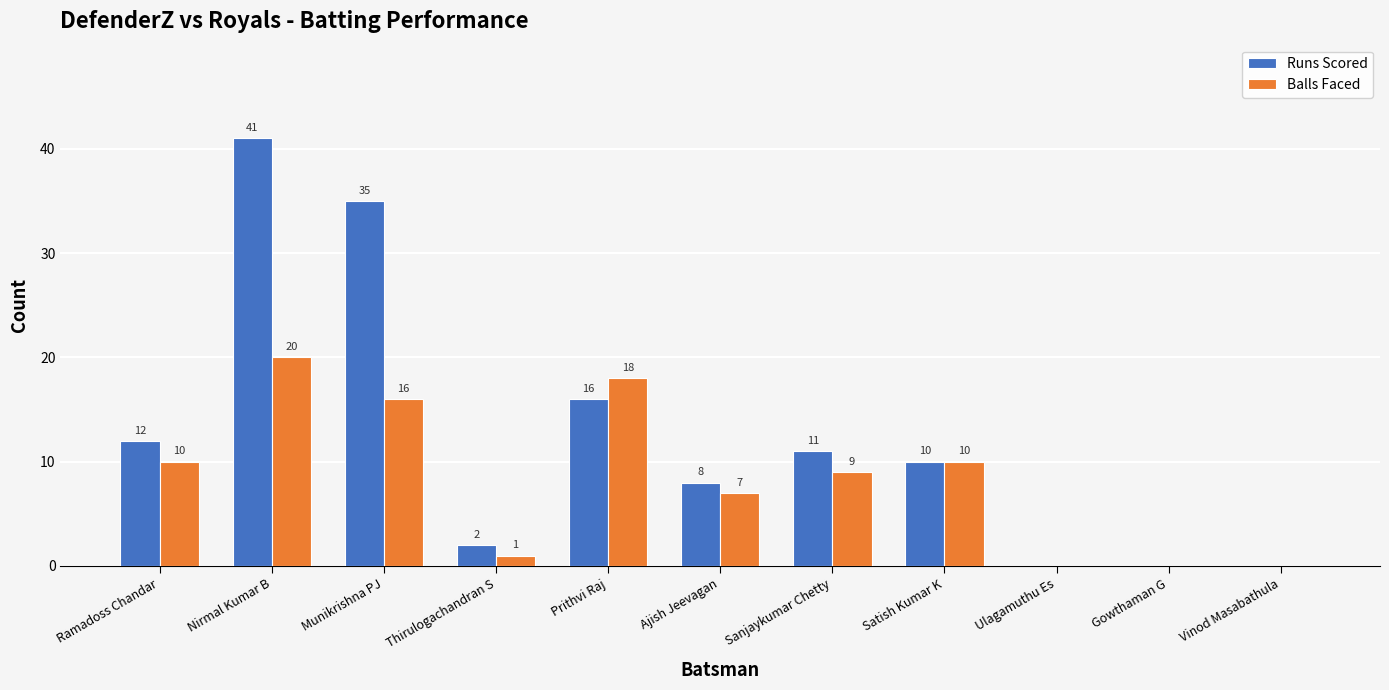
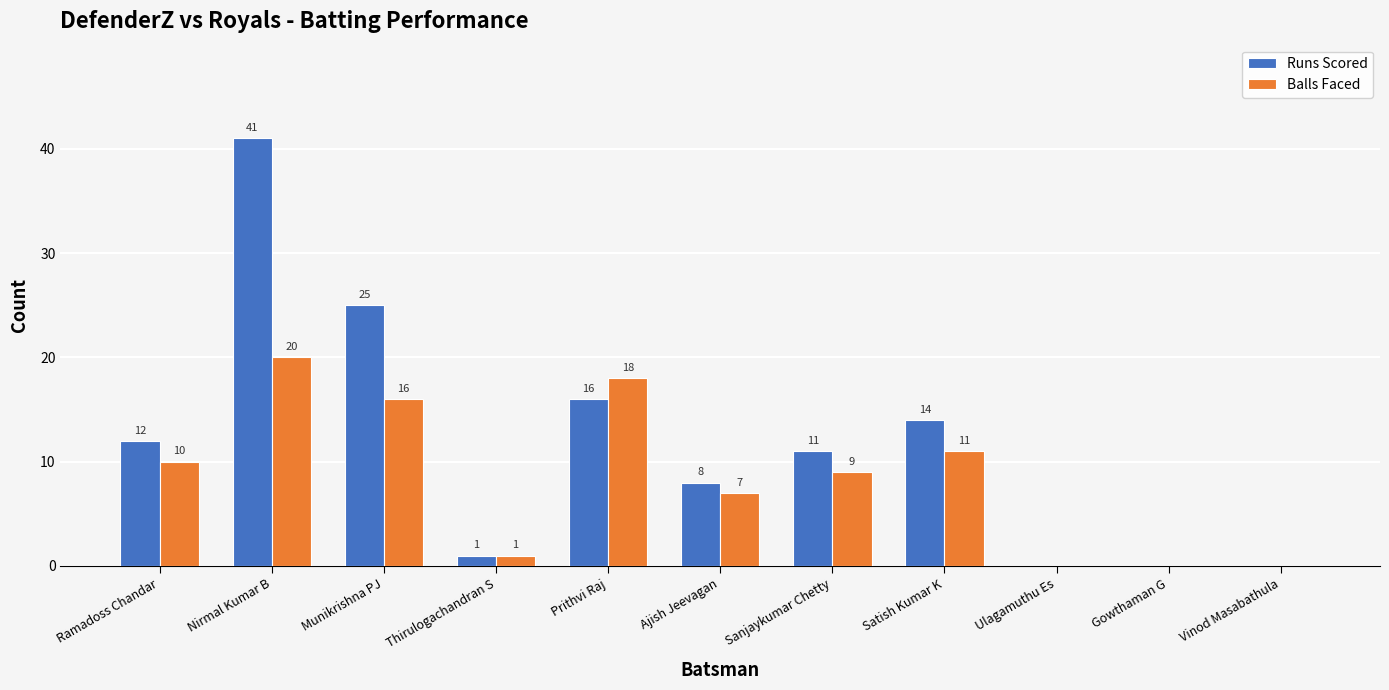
Runs Scored, Munikrishna PJ: 35 -> 25
Runs Scored, Thirulogachandran S: 2 -> 1
Runs Scored, Satish Kumar K: 10 -> 14
Balls Faced, Satish Kumar K: 10 -> 11
